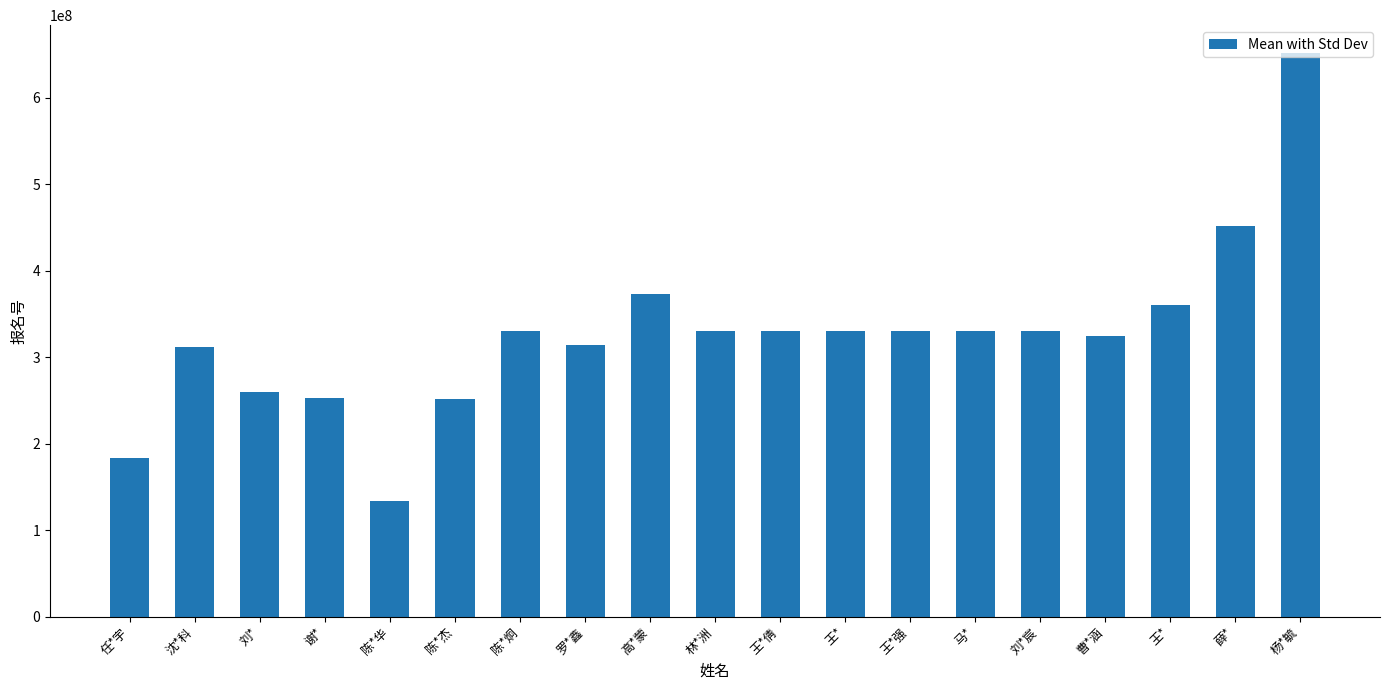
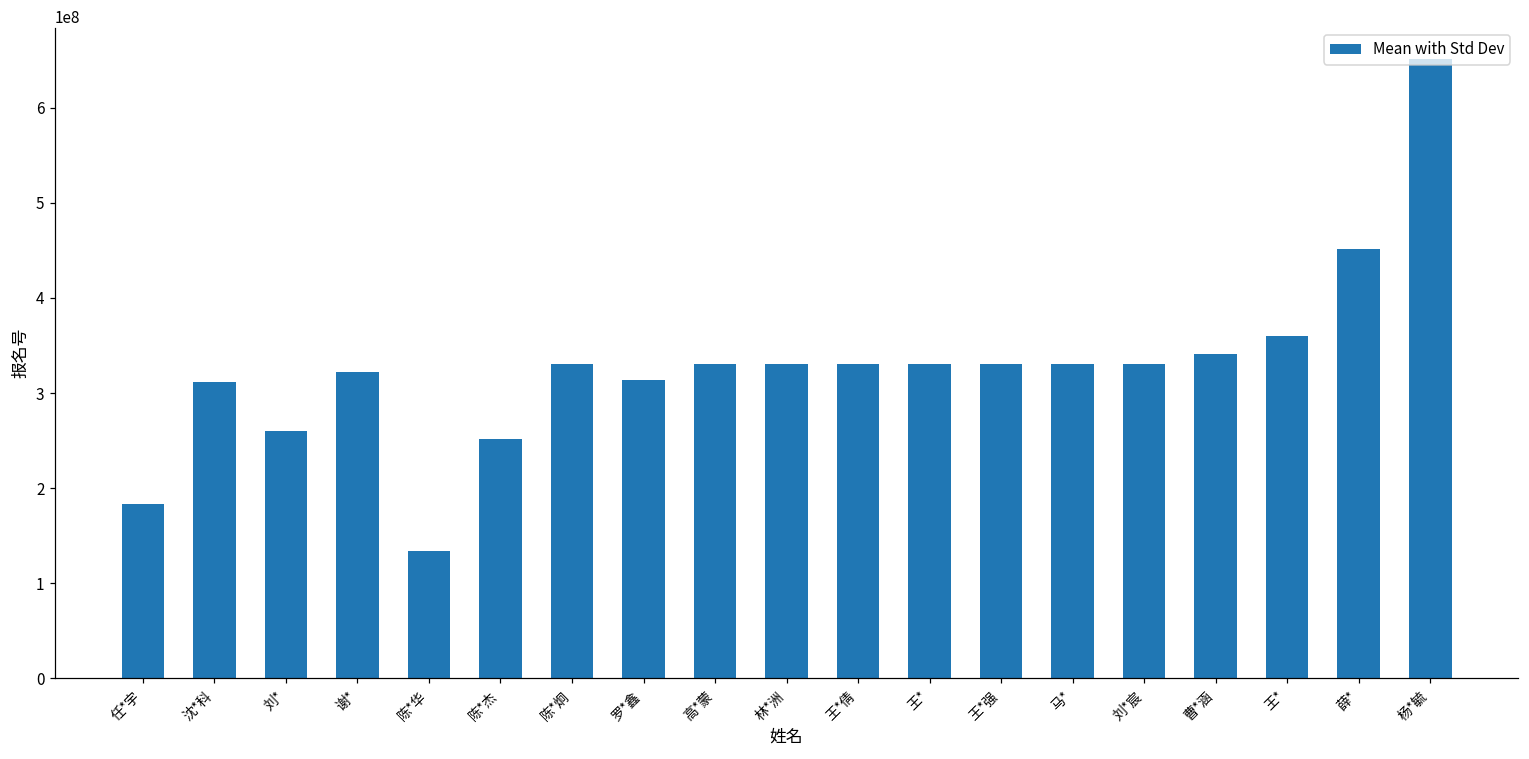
谢*: 250000000 -> 320000000
高*蒙: 370000000 -> 330000000
曹*涵: 320000000 -> 340000000
